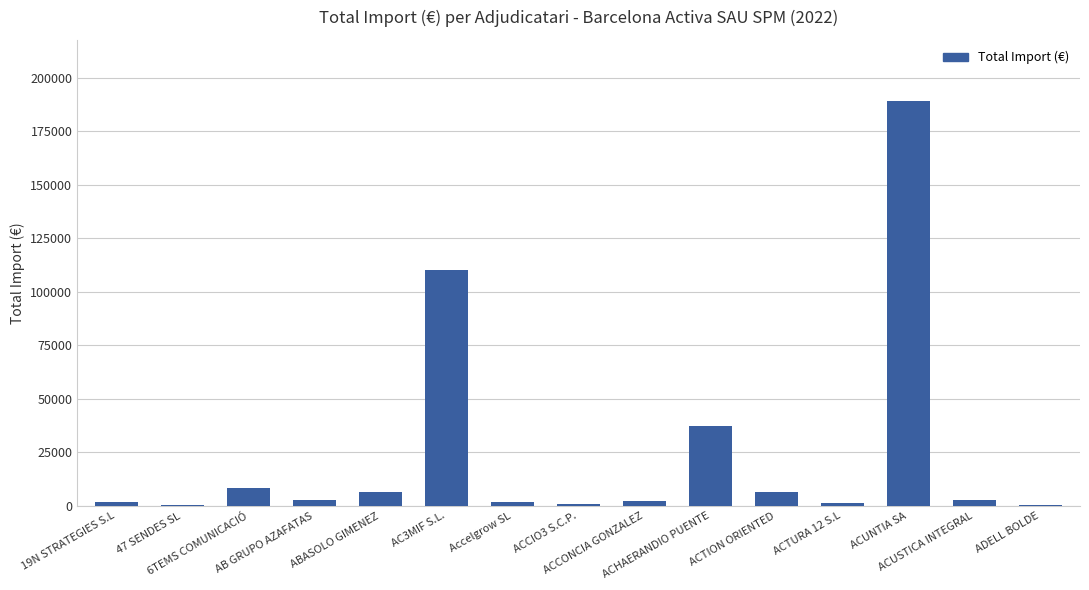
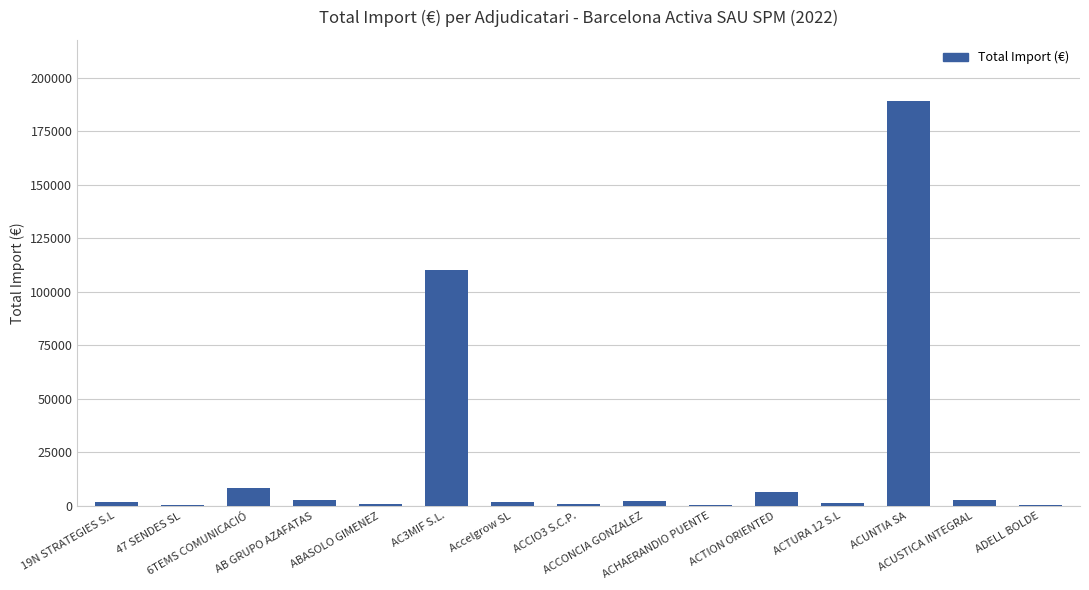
ABASOLO GIMENEZ: 7000 -> 1000
ACHAERANDIO PUENTE: 37000 -> 0
